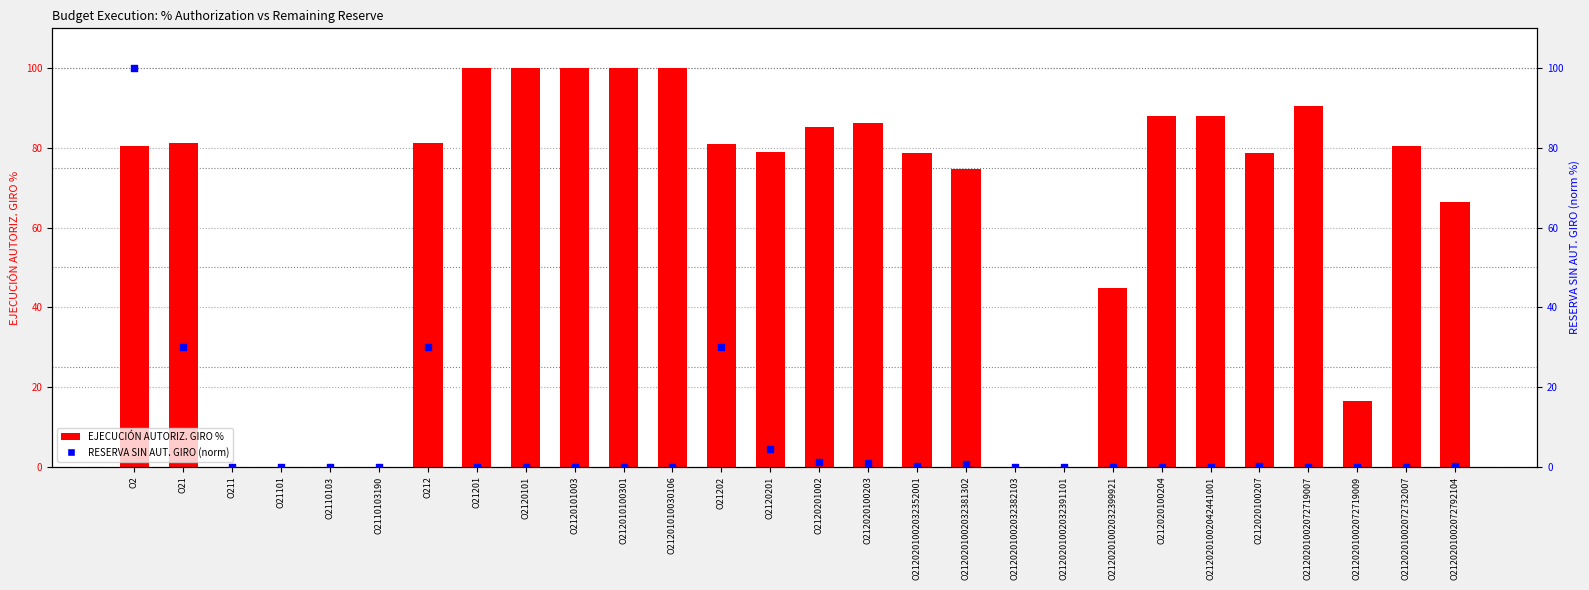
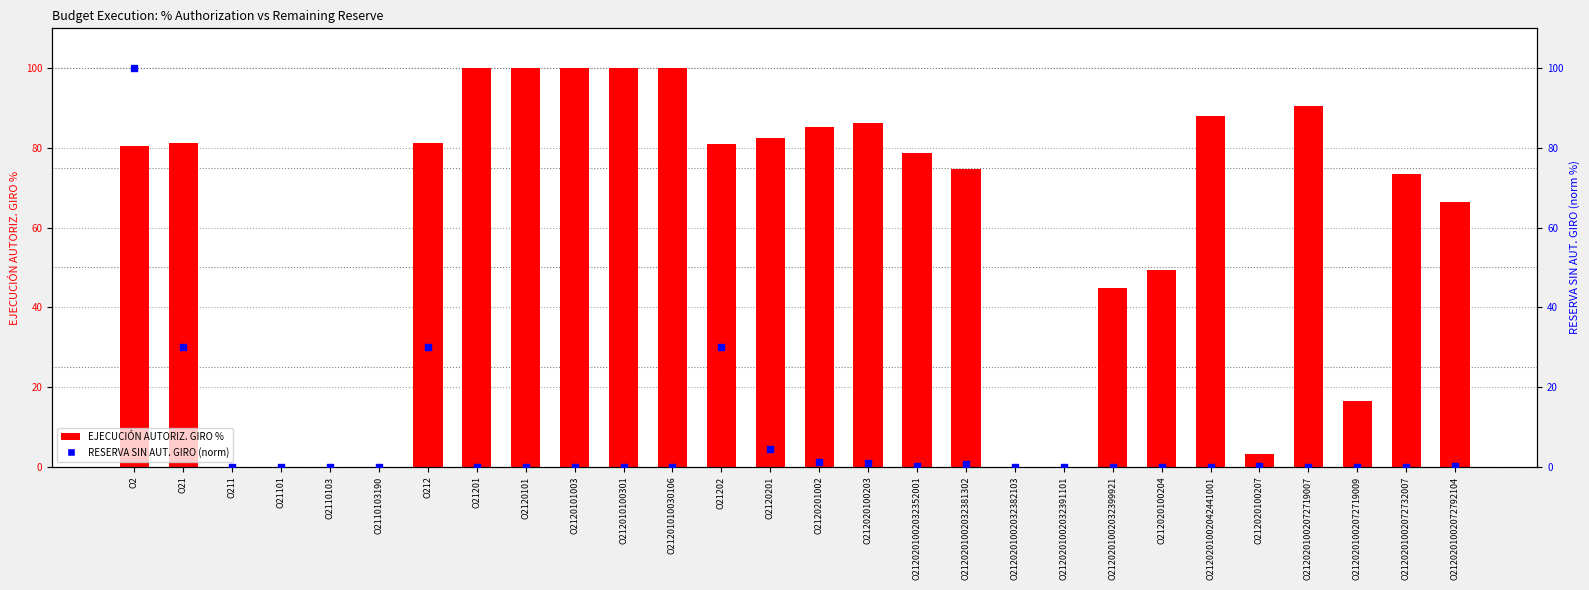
EJECUCIÓN AUTORIZ. GIRO %, O2120201: 79 -> 82
EJECUCIÓN AUTORIZ. GIRO %, O212020100204: 88 -> 49
EJECUCIÓN AUTORIZ. GIRO %, O212020100207: 79 -> 3
EJECUCIÓN AUTORIZ. GIRO %, O2120201002072732007: 81 -> 73
